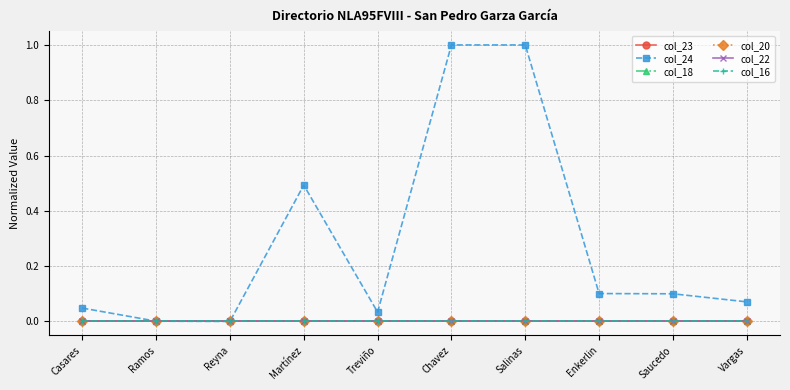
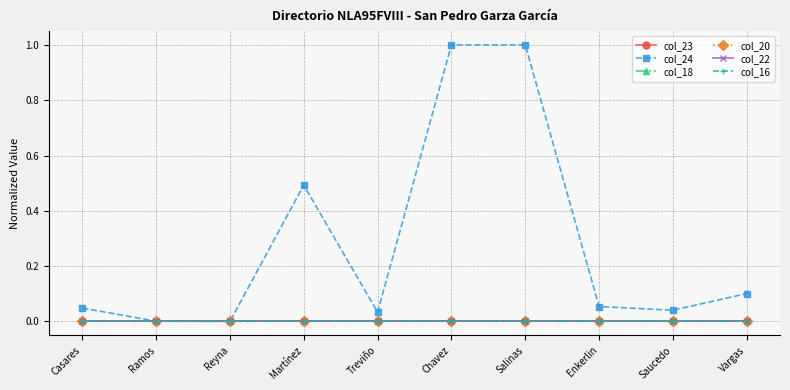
col_24, Enkerlin: 0.10 -> 0.05
col_24, Saucedo: 0.10 -> 0.04
col_24, Vargas: 0.07 -> 0.10
